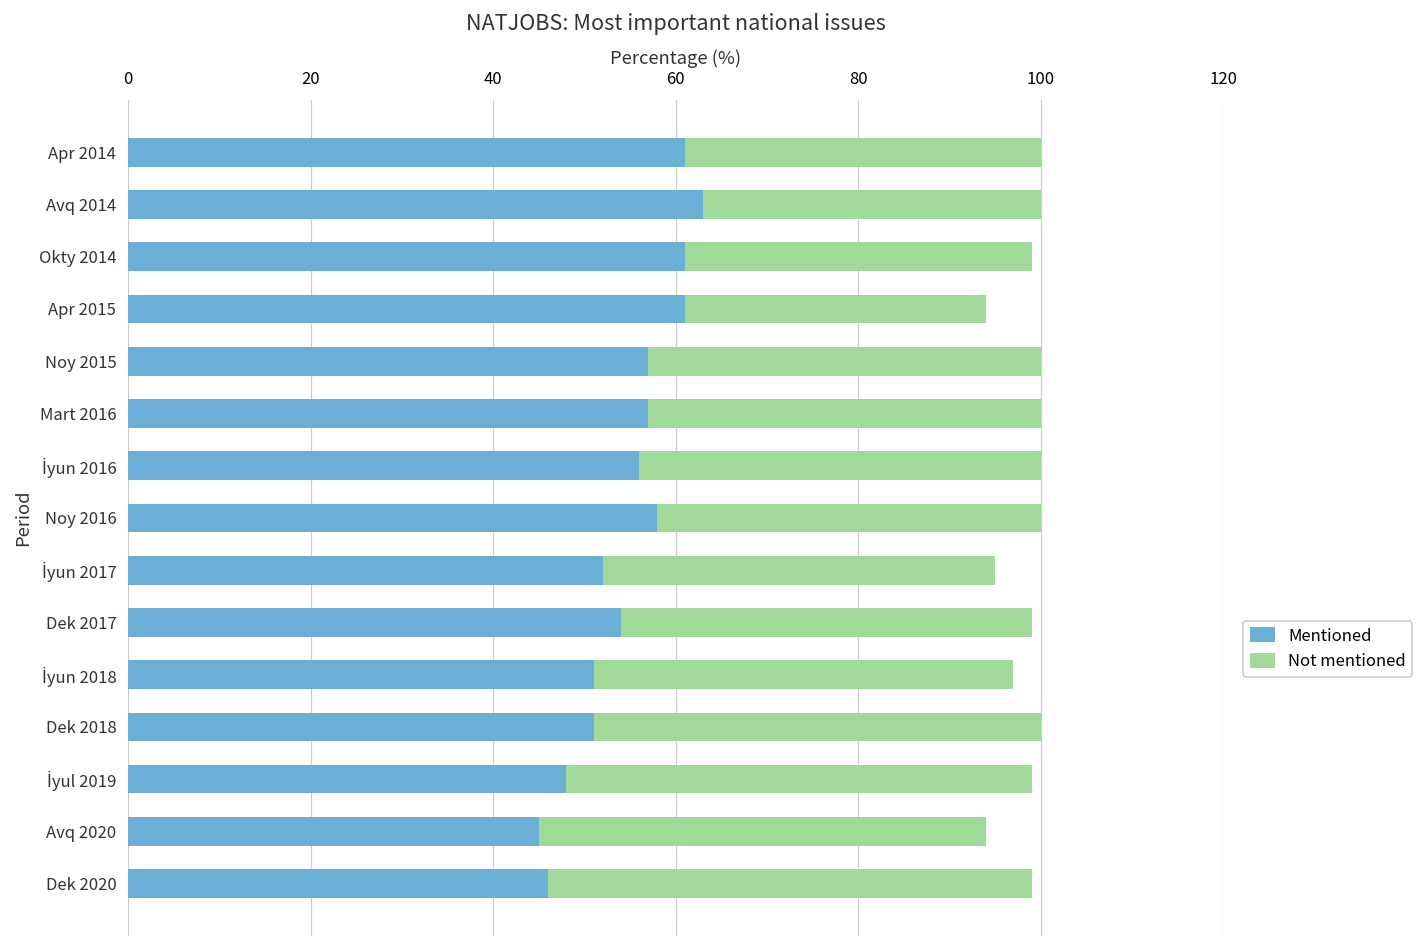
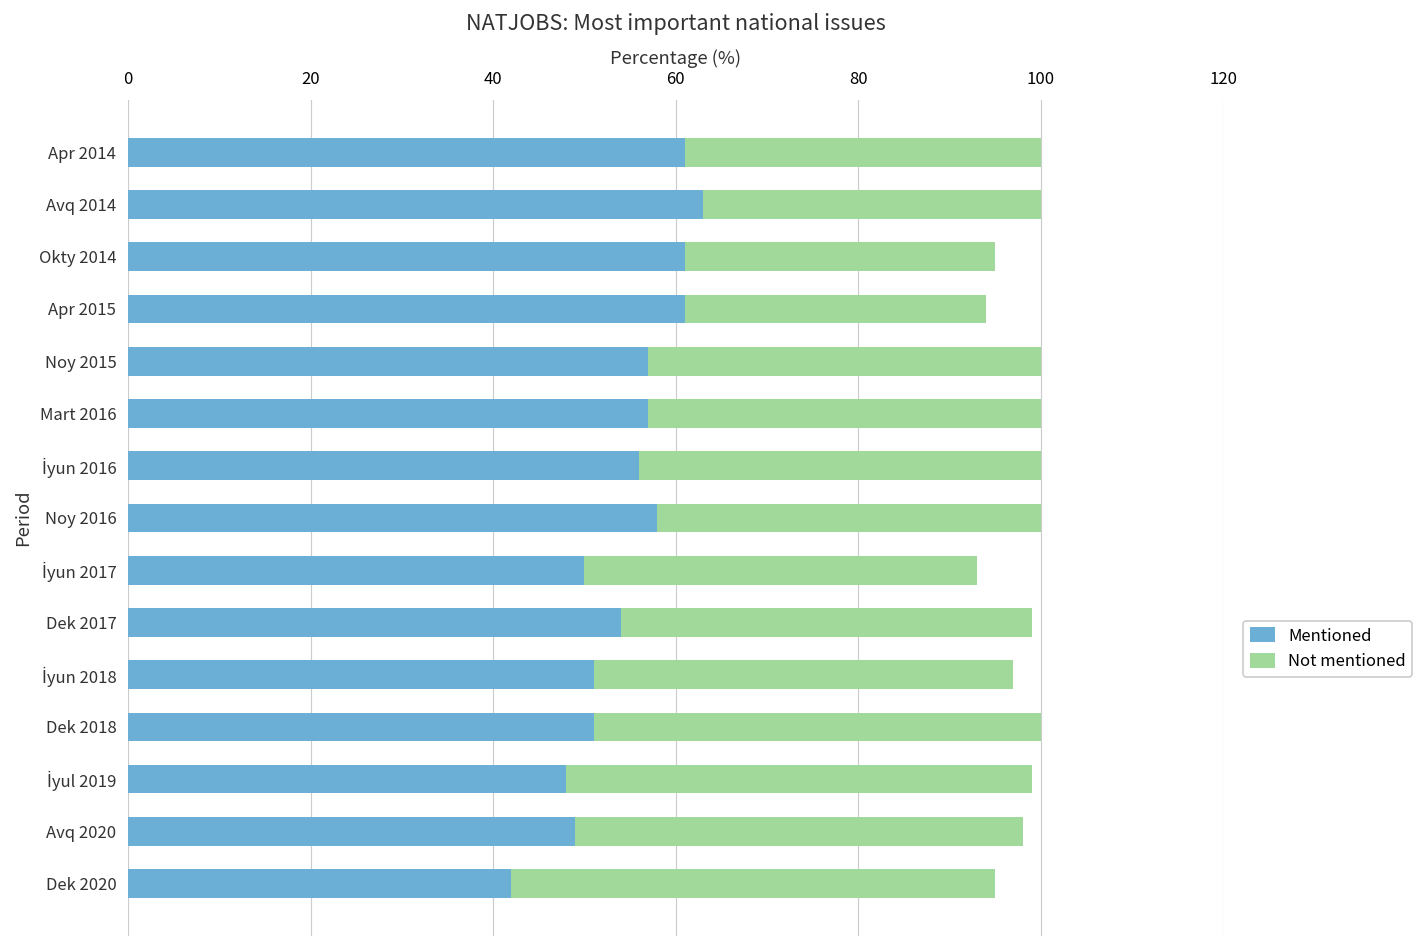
Not mentioned, Okty 2014: 38 -> 34
Mentioned, İyun 2017: 52 -> 50
Mentioned, Avq 2020: 45 -> 49
Mentioned, Dek 2020: 46 -> 42
